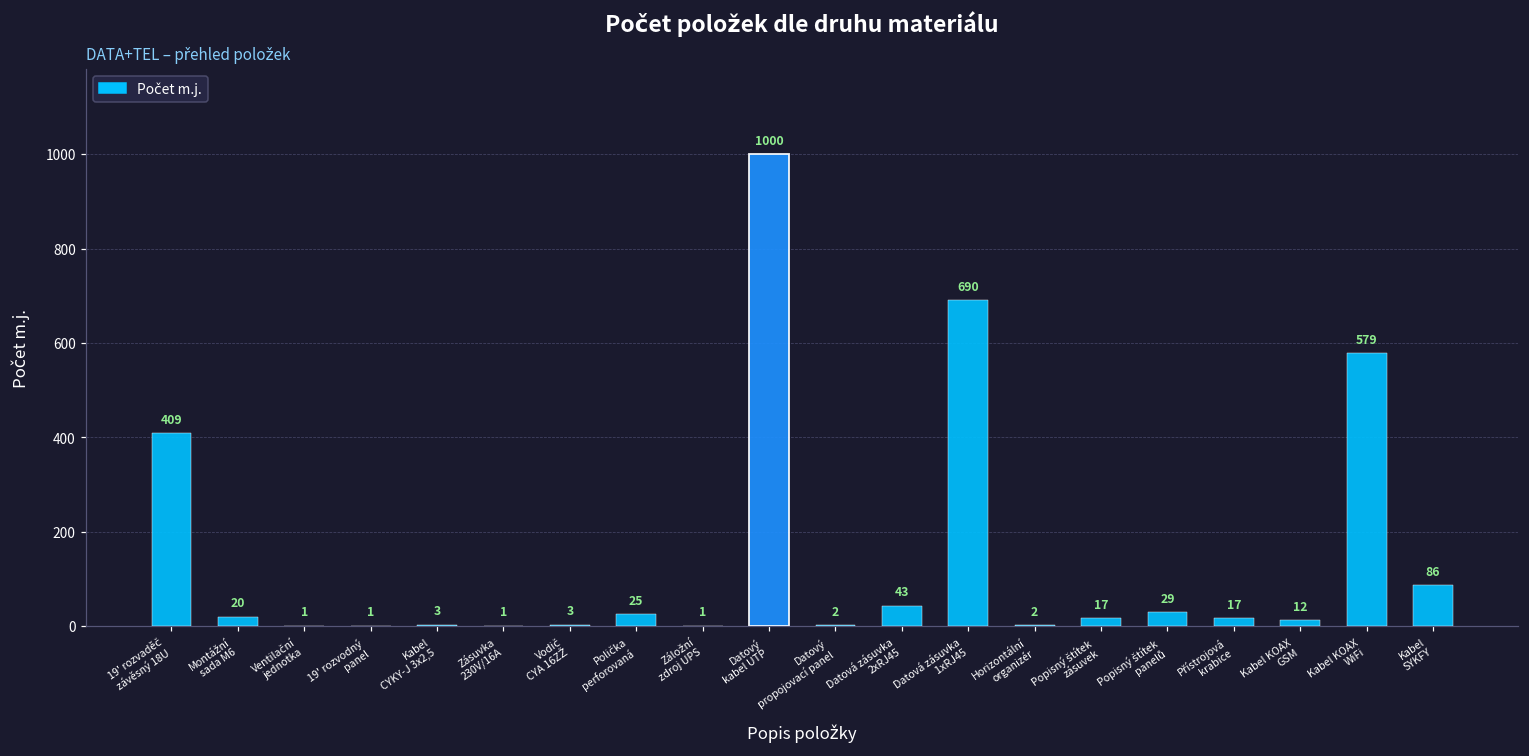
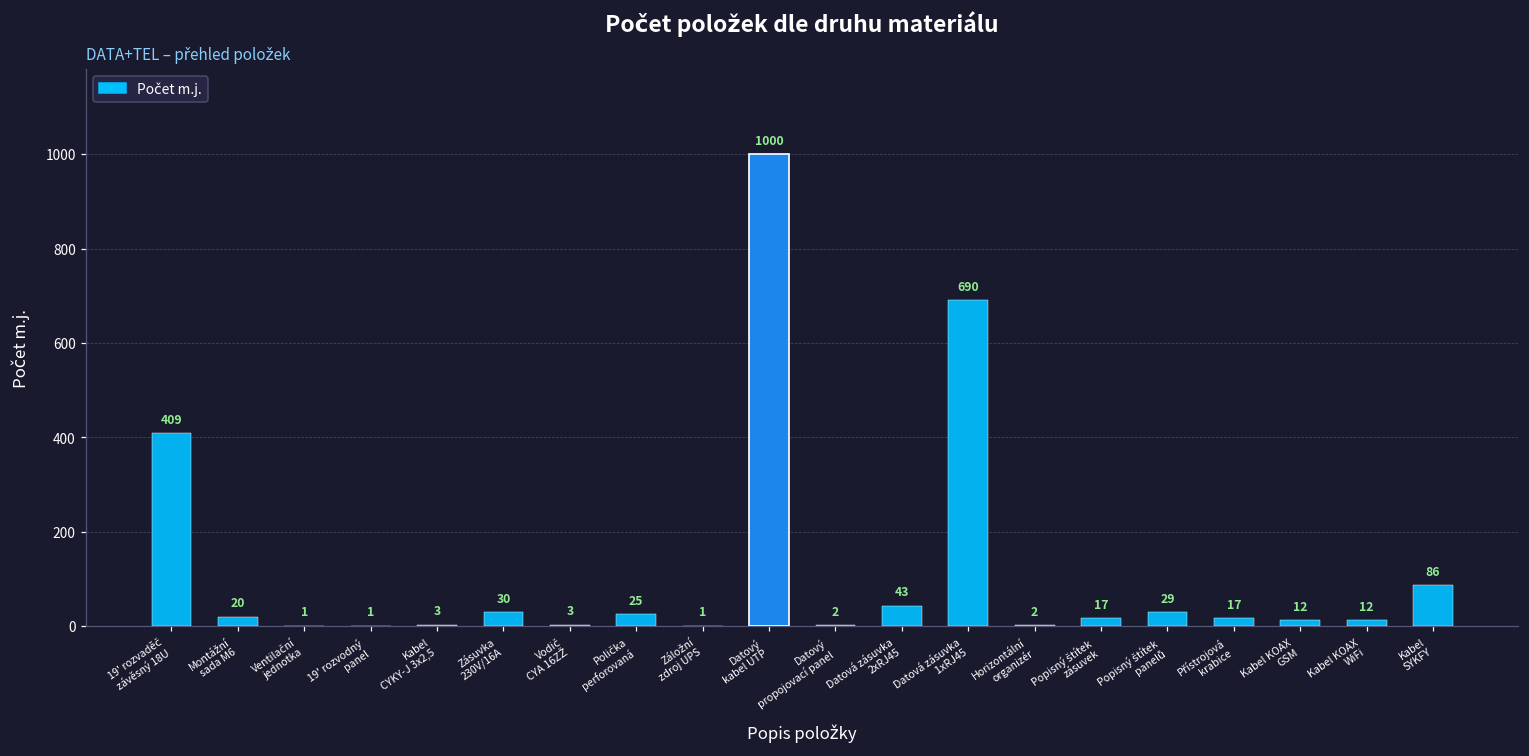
Zásuvka 230V/16A: 1 -> 30
Kabel KOAX WiFi: 579 -> 12
